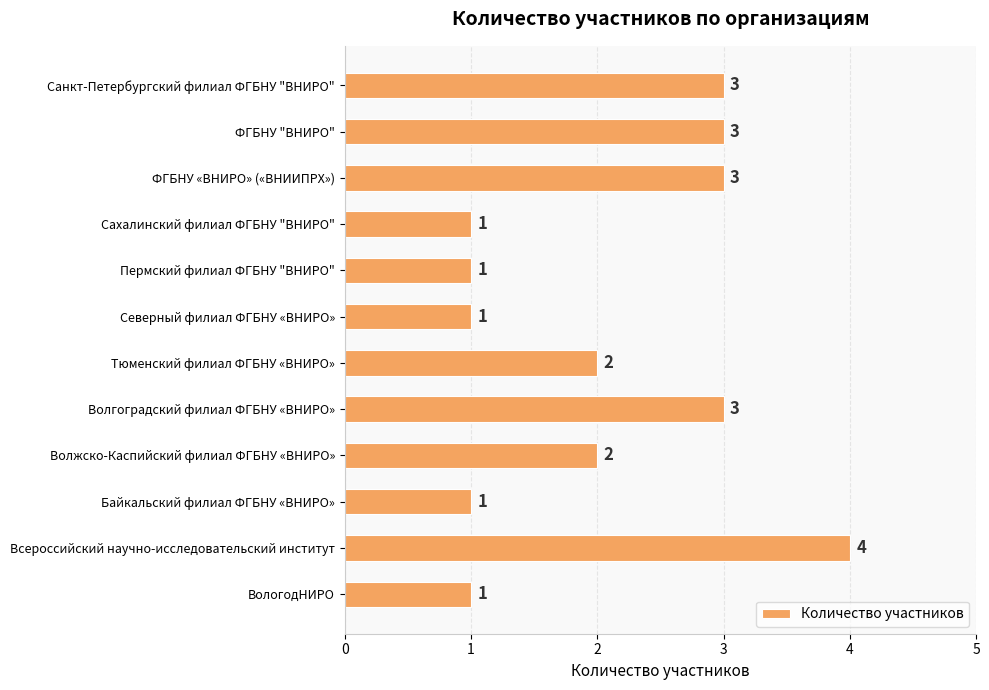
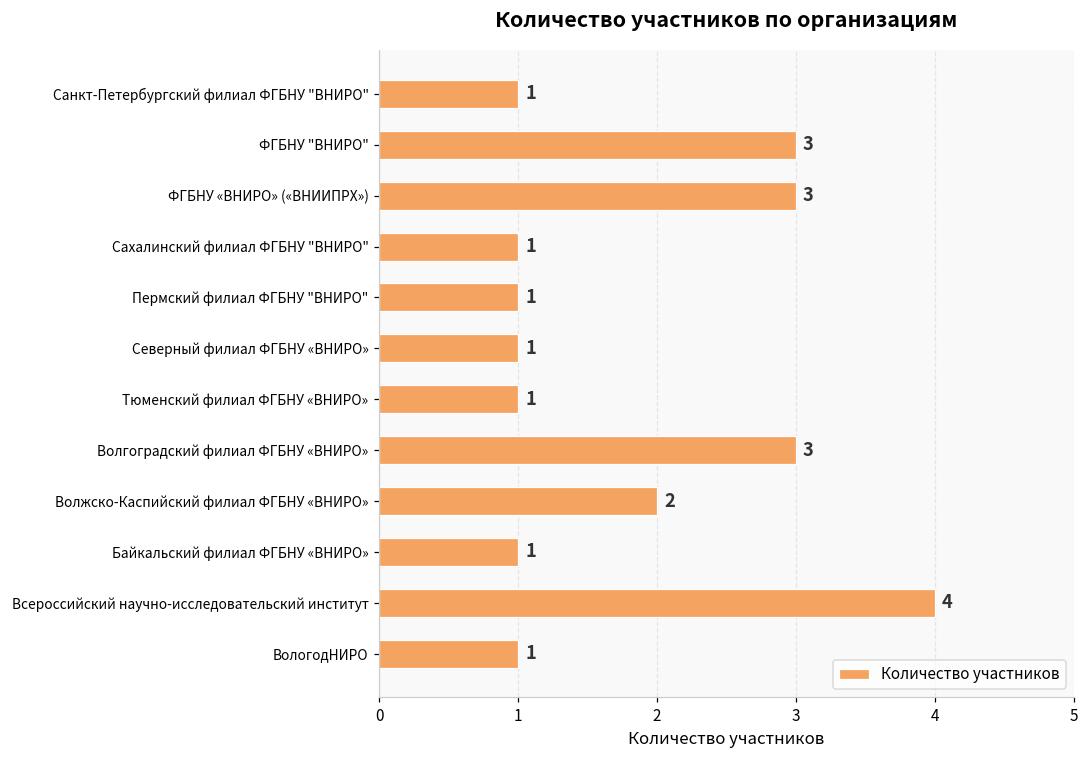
Санкт-Петербургский филиал ФГБНУ "ВНИРО": 3 -> 1
Тюменский филиал ФГБНУ «ВНИРО»: 2 -> 1
